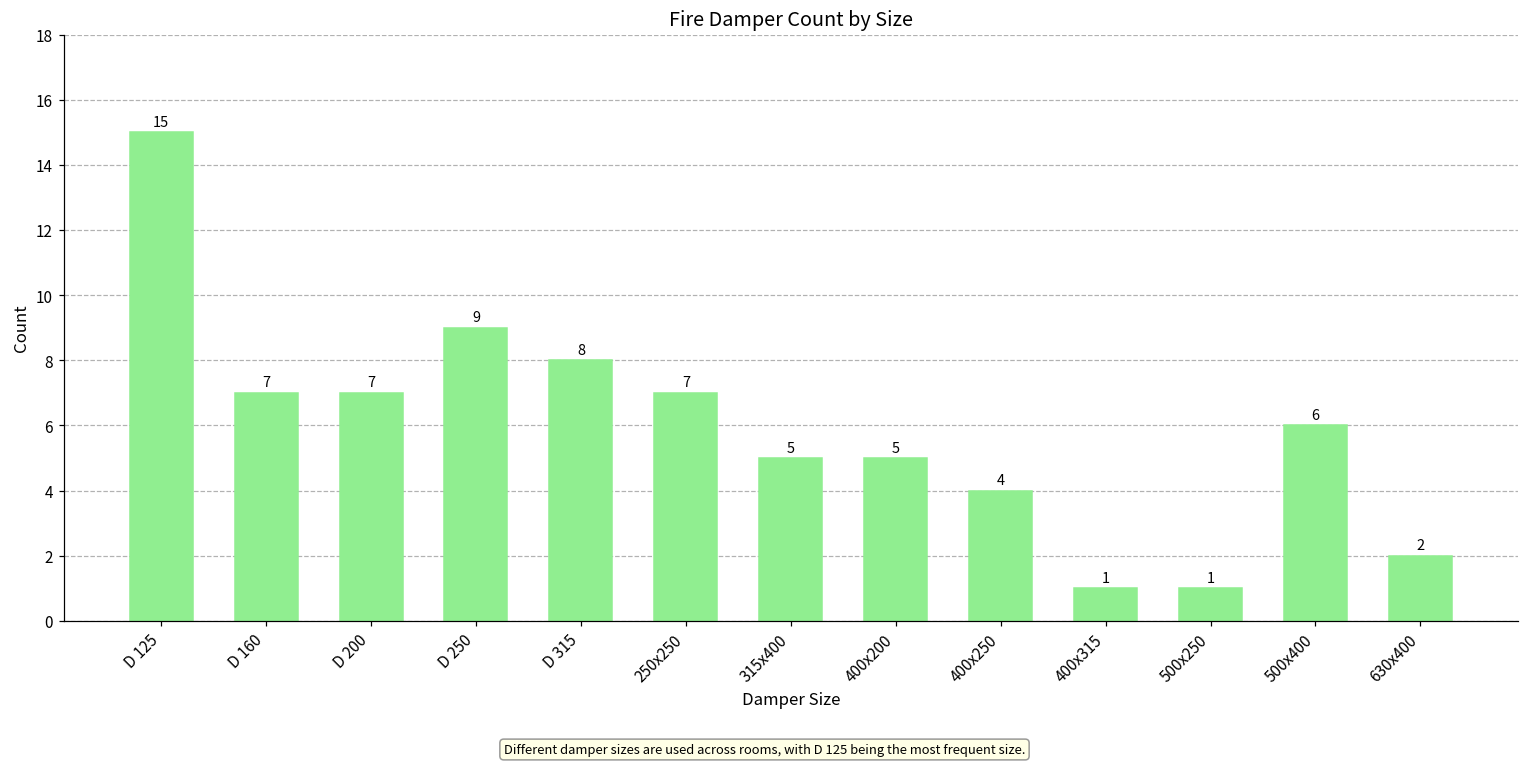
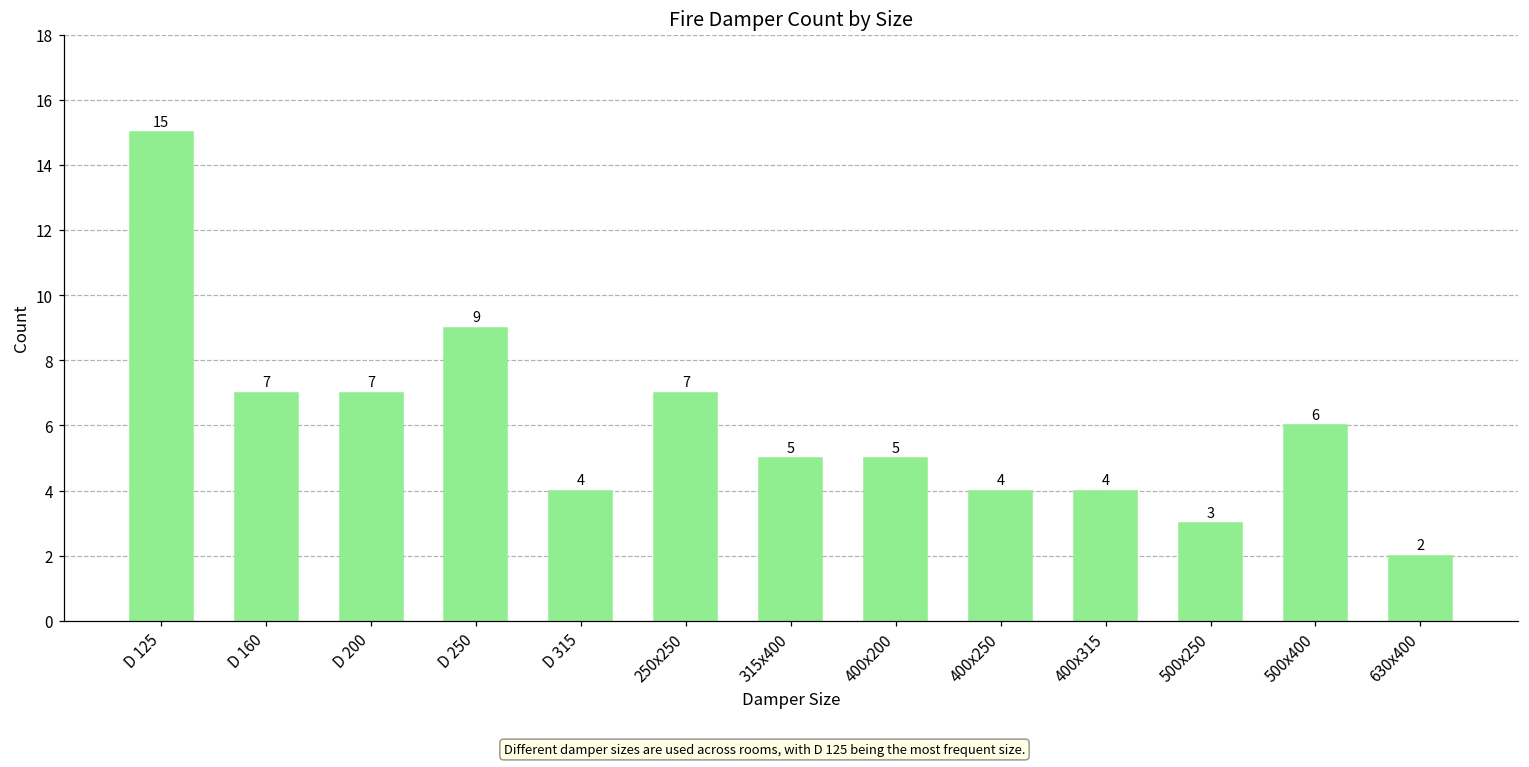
D 315: 8 -> 4
400x315: 1 -> 4
500x250: 1 -> 3
